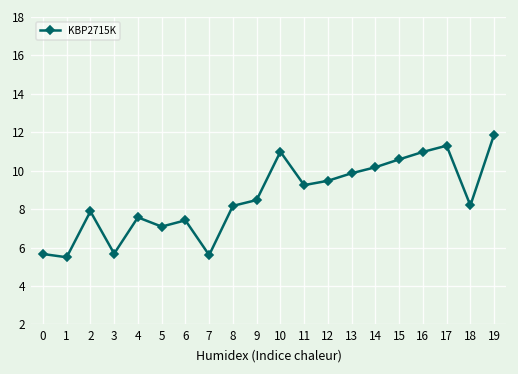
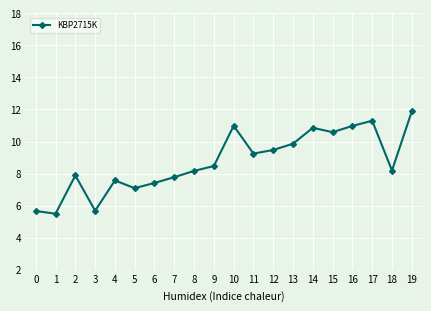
7: 5.6 -> 7.8
14: 10.2 -> 10.9
